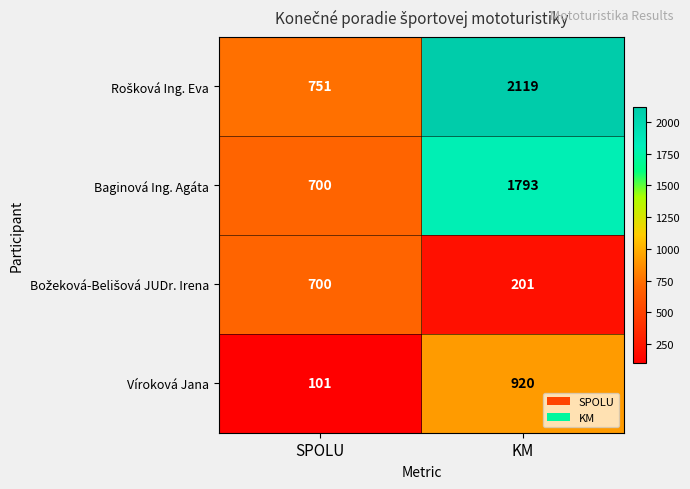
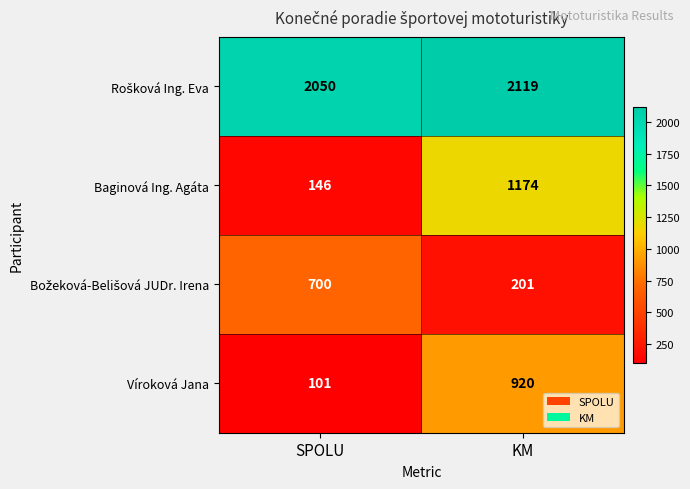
Rošková Ing. Eva, SPOLU: 751 -> 2050
Baginová Ing. Agáta, SPOLU: 700 -> 146
Baginová Ing. Agáta, KM: 1793 -> 1174
